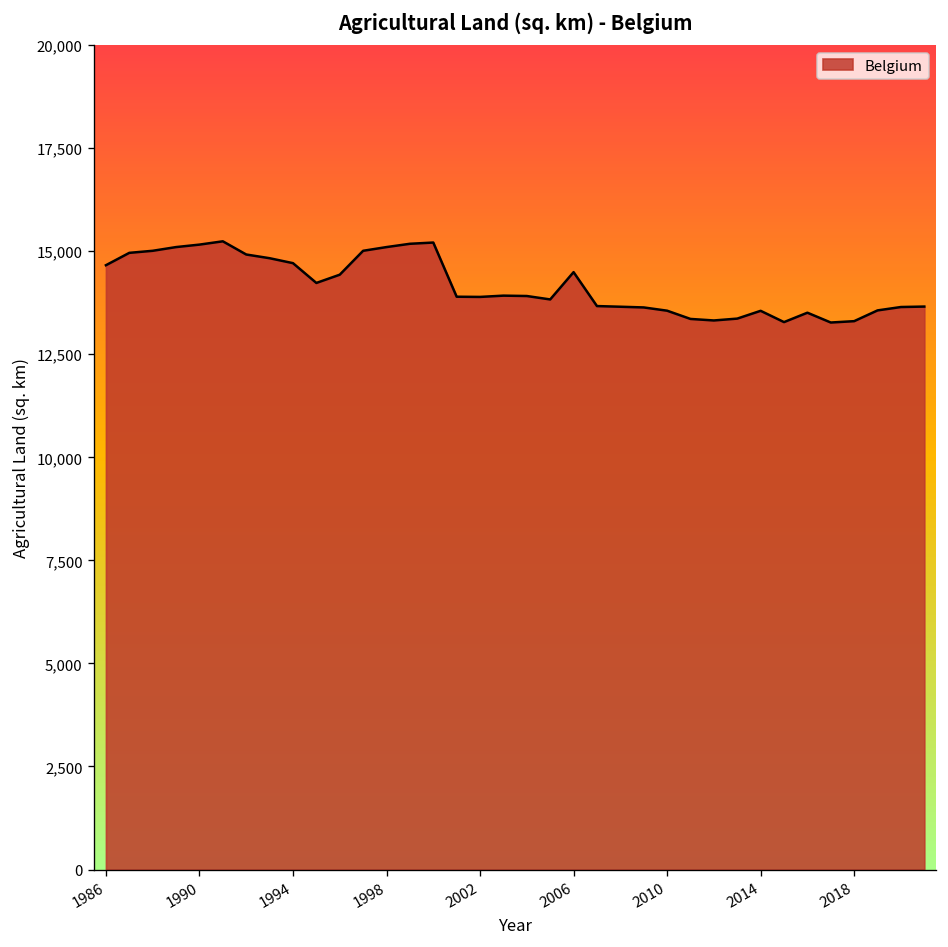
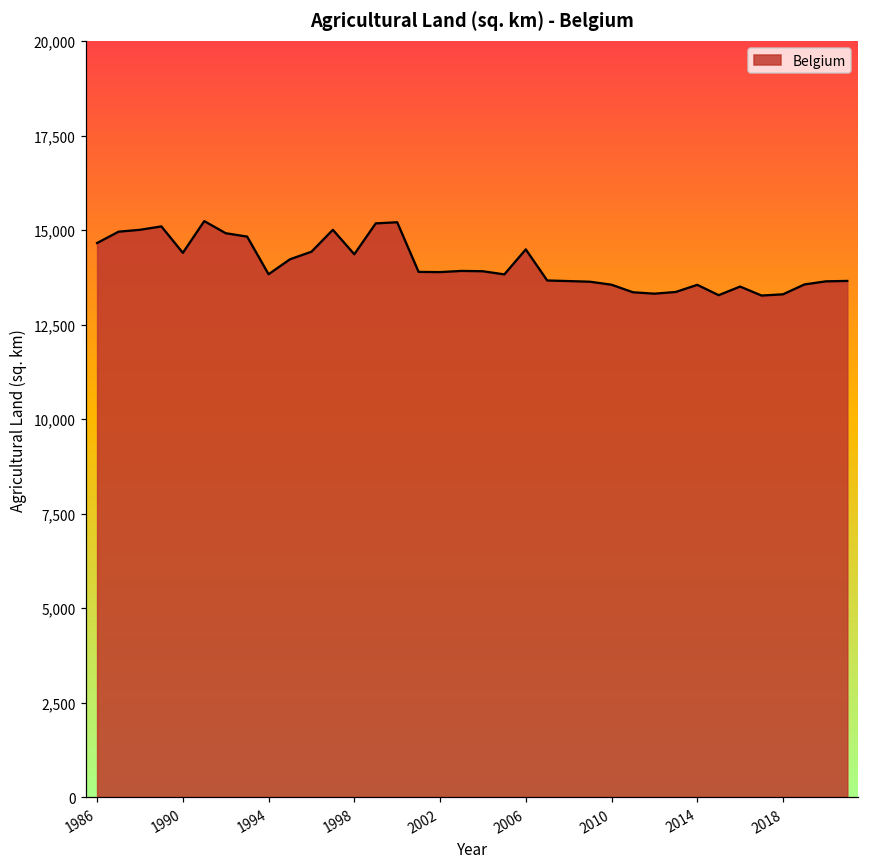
1990: 15,200 -> 14,400
1994: 14,700 -> 13,800
1998: 15,100 -> 14,400
